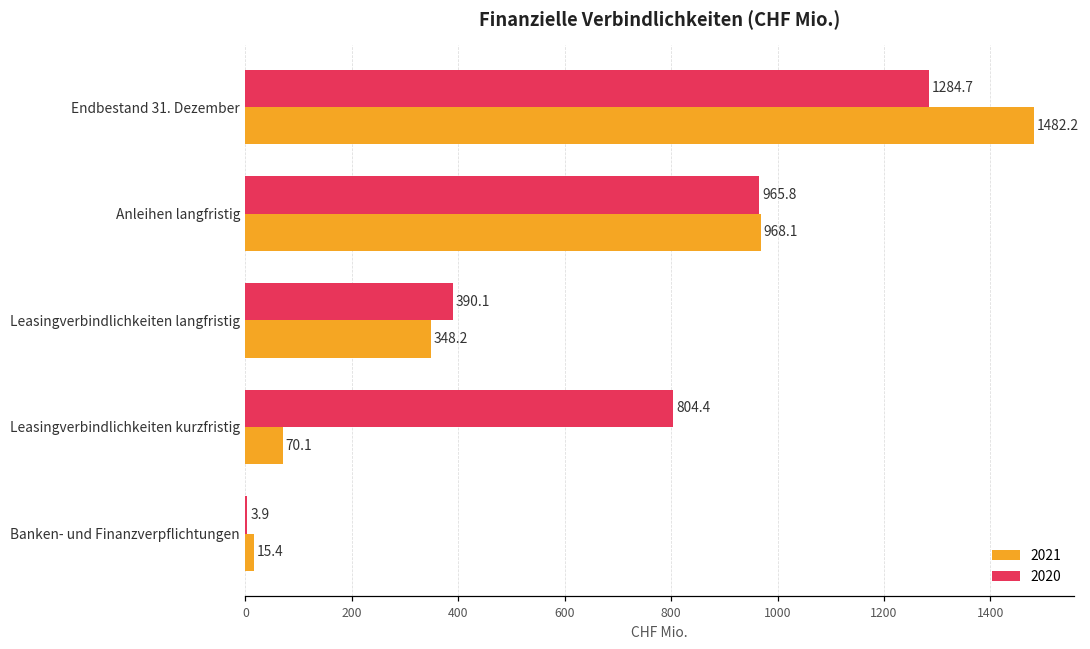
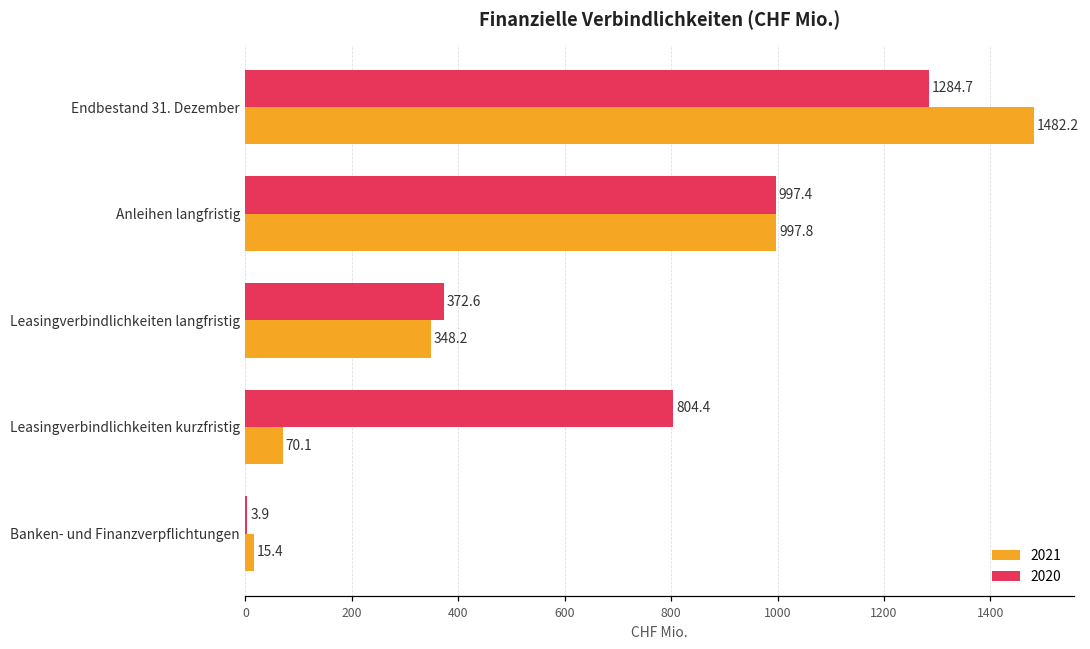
2020, Anleihen langfristig: 965.8 -> 997.4
2021, Anleihen langfristig: 968.1 -> 997.8
2020, Leasingverbindlichkeiten langfristig: 390.1 -> 372.6
